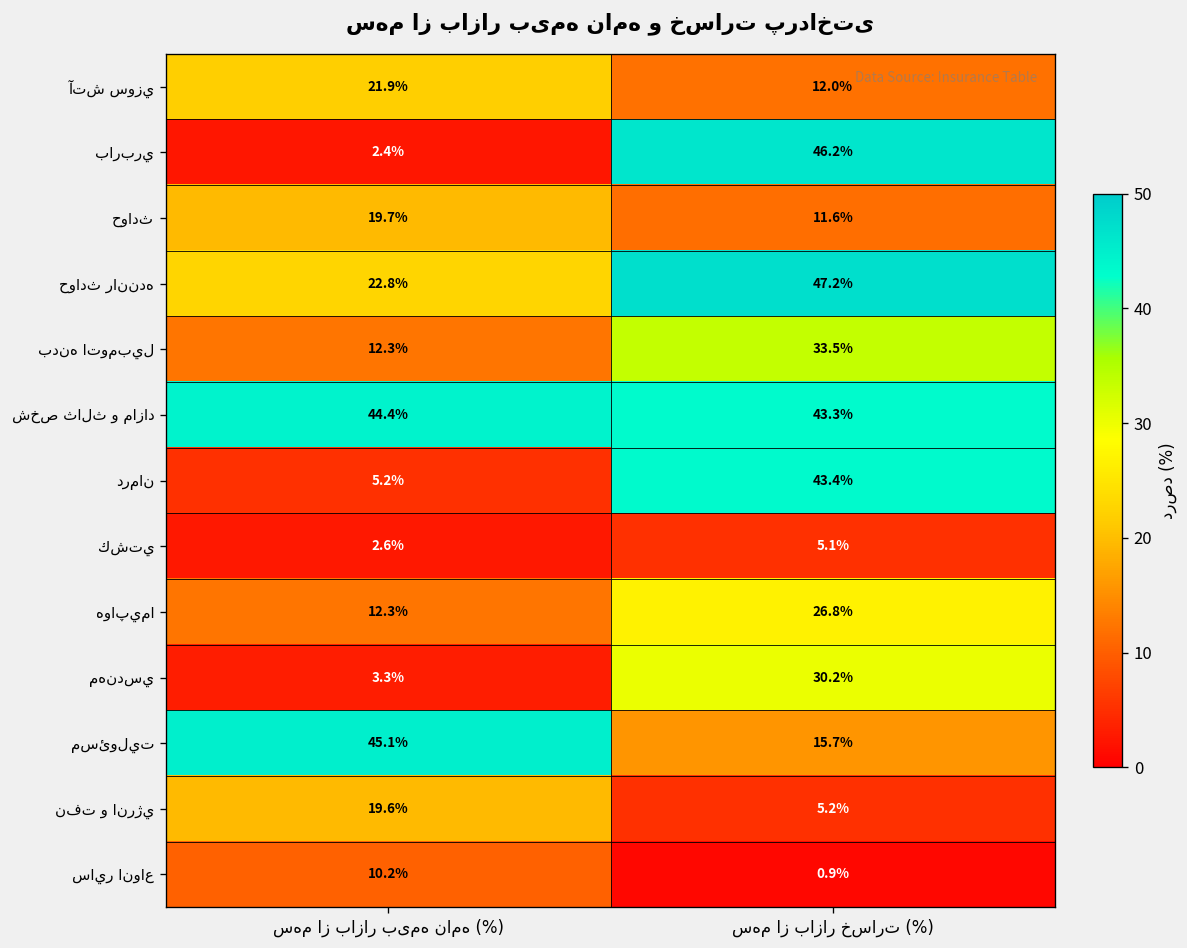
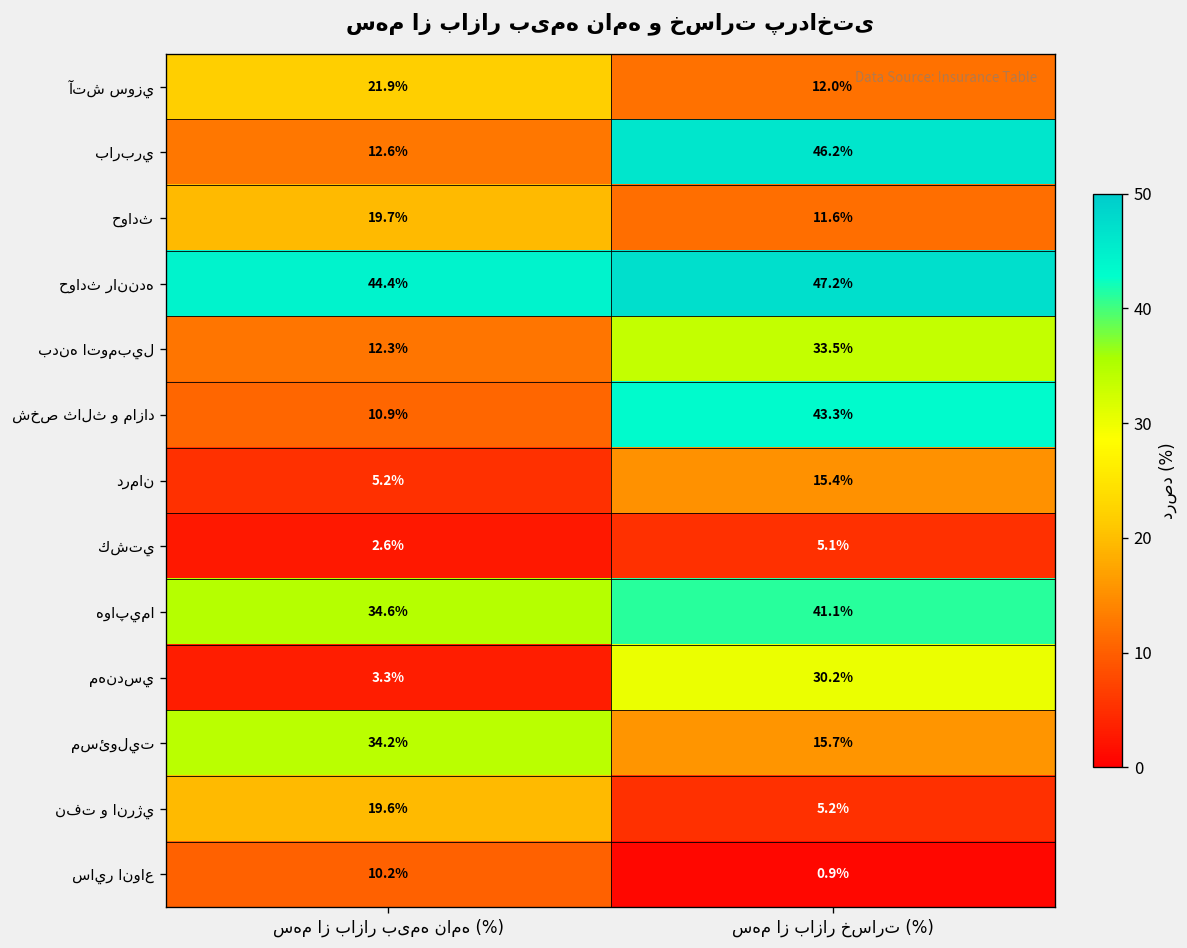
باربري, سهم از بازار بیمه نامه (%): 2.4% -> 12.6%
حوادث راننده, سهم از بازار بیمه نامه (%): 22.8% -> 44.4%
شخص ثالث و مازاد, سهم از بازار بیمه نامه (%): 44.4% -> 10.9%
درمان, سهم از بازار خسارت (%): 43.4% -> 15.4%
هواپيما, سهم از بازار بیمه نامه (%): 12.3% -> 34.6%
هواپيما, سهم از بازار خسارت (%): 26.8% -> 41.1%
مسئوليت, سهم از بازار بیمه نامه (%): 45.1% -> 34.2%
